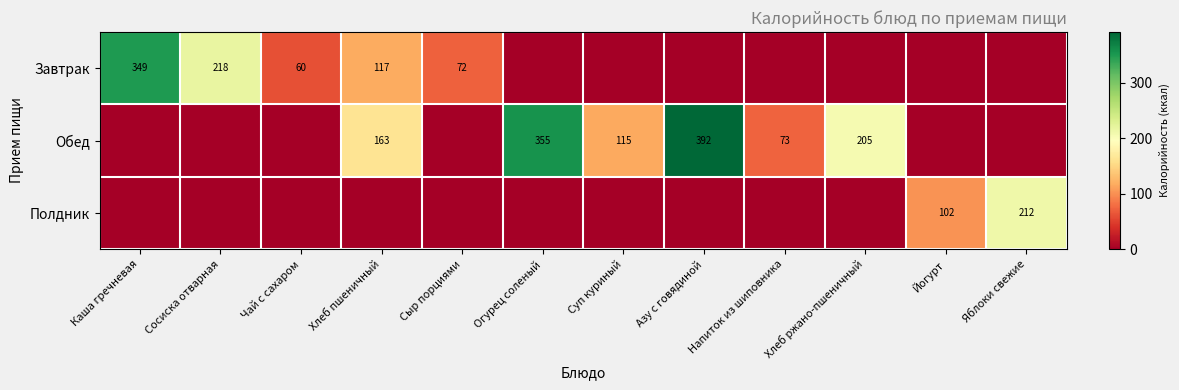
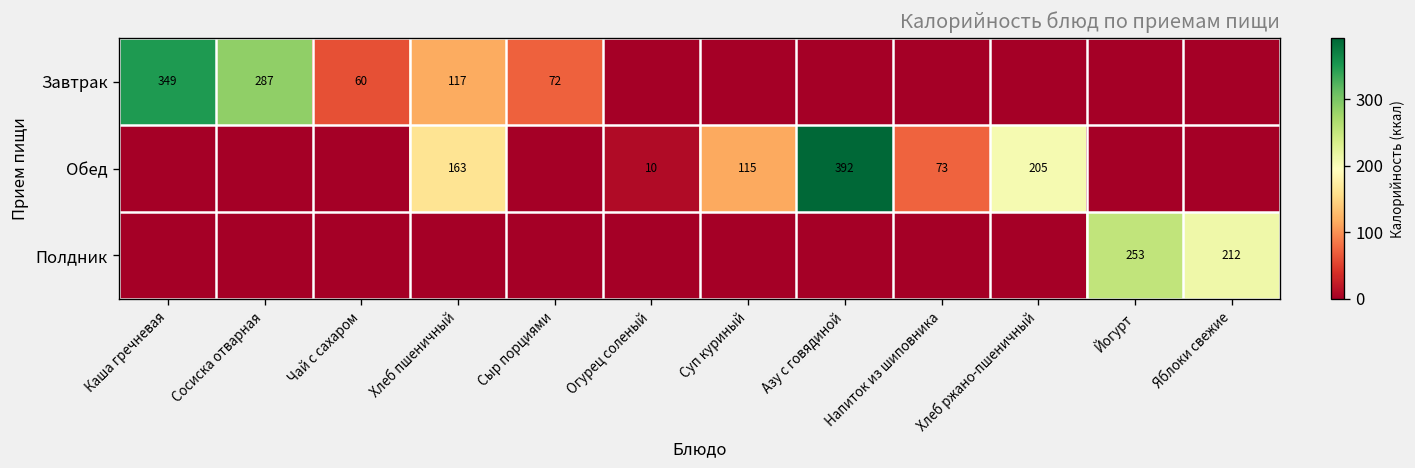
Завтрак, Сосиска отварная: 218 -> 287
Обед, Огурец соленый: 355 -> 10
Полдник, Йогурт: 102 -> 253
